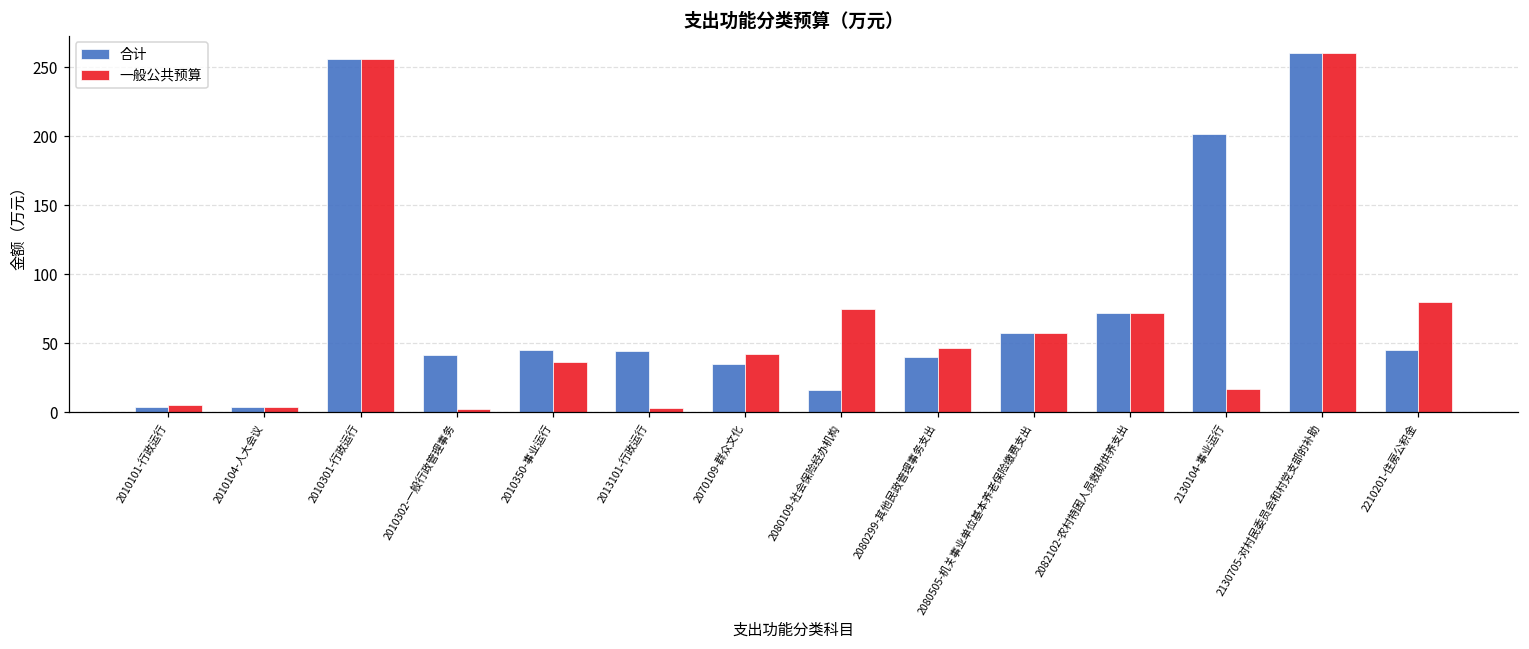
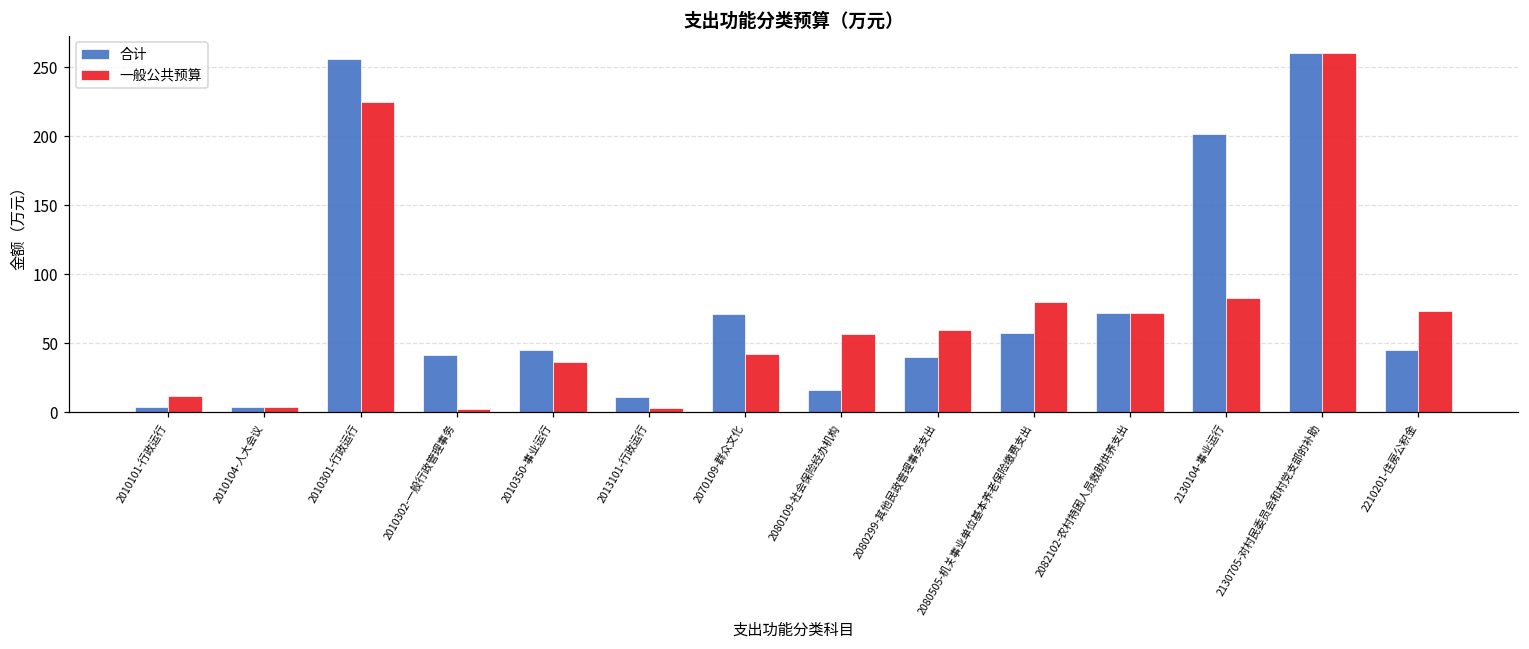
一般公共预算, 2010101-行政运行: 5 -> 12
一般公共预算, 2010301-行政运行: 256 -> 225
合计, 2013101-行政运行: 44 -> 11
合计, 2070109-群众文化: 35 -> 71
一般公共预算, 2080109-社会保险经办机构: 75 -> 57
一般公共预算, 2080299-其他民政管理事务支出: 46 -> 60
一般公共预算, 2080505-机关事业单位基本养老保险缴费支出: 57 -> 80
一般公共预算, 2130104-事业运行: 17 -> 82
一般公共预算, 2210201-住房公积金: 80 -> 73
